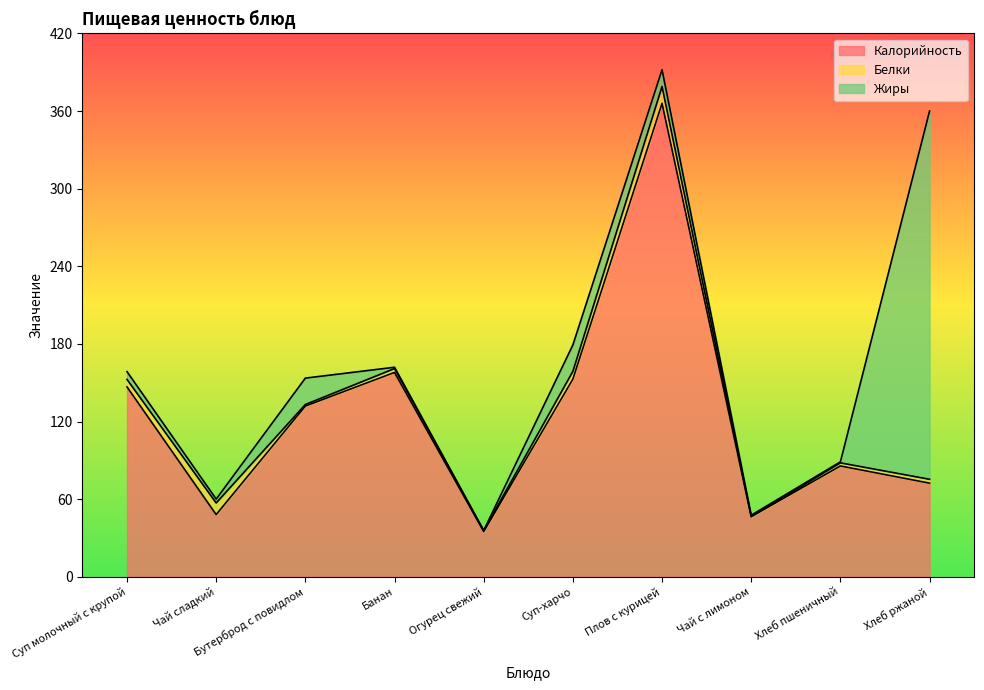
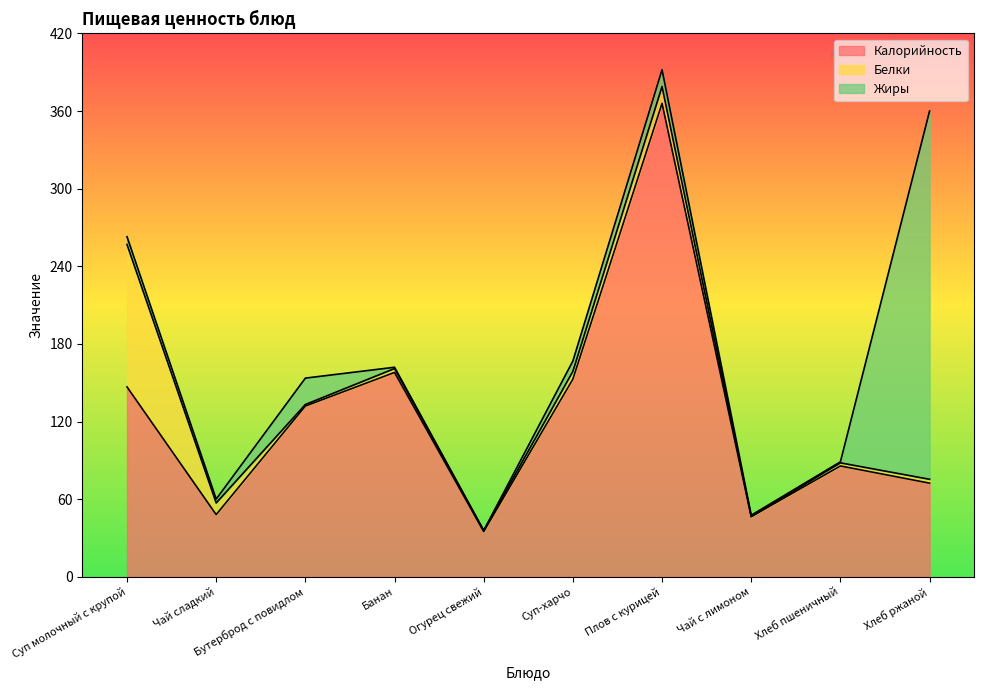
Белки, Суп молочный с крупой: 6 -> 110
Жиры, Суп-харчо: 20 -> 8
